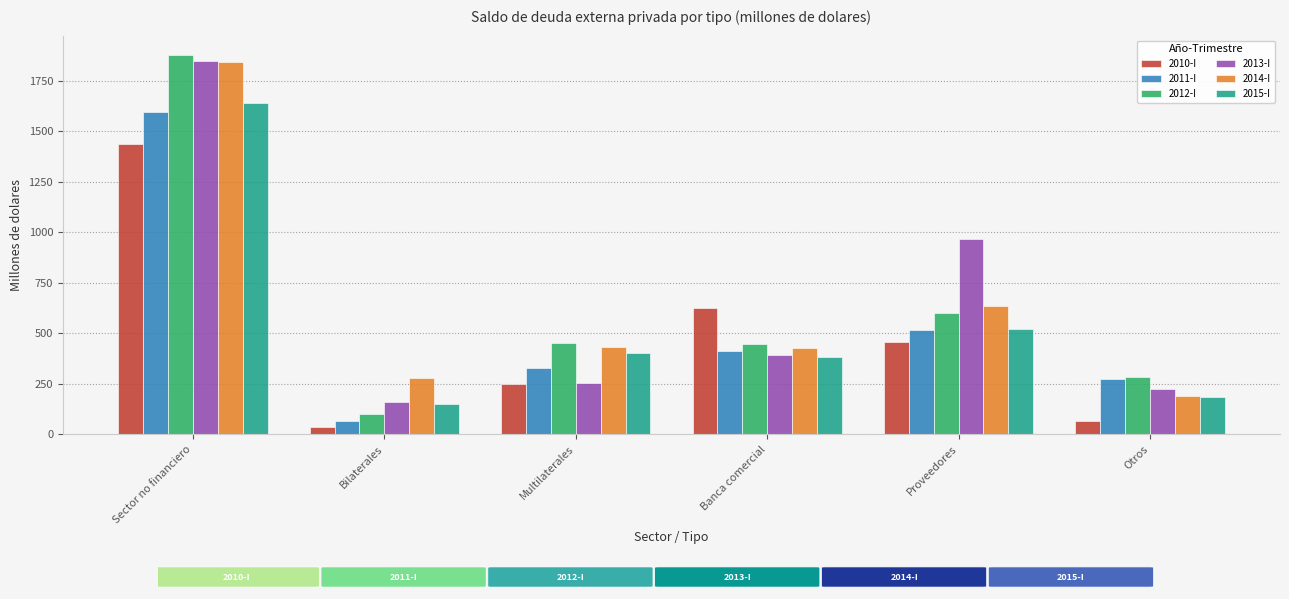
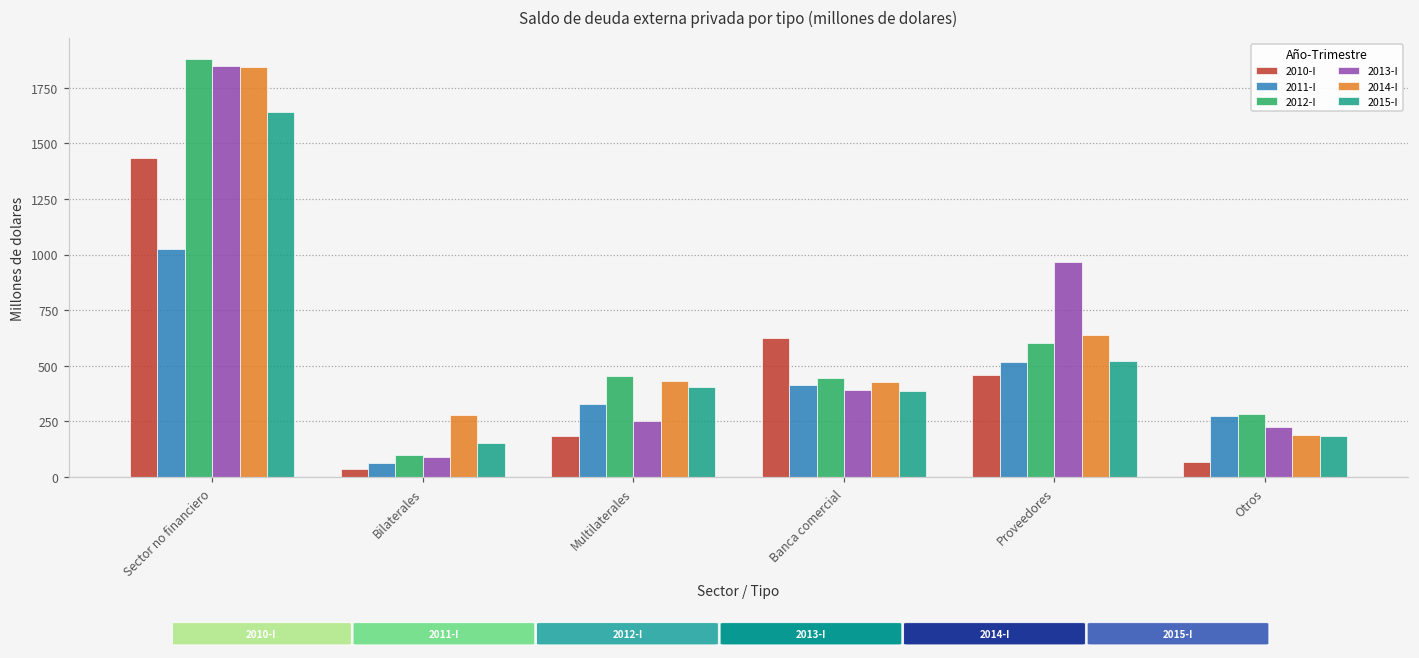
2011-I, Sector no financiero: 1590 -> 1030
2013-I, Bilaterales: 160 -> 90
2010-I, Multilaterales: 250 -> 190
